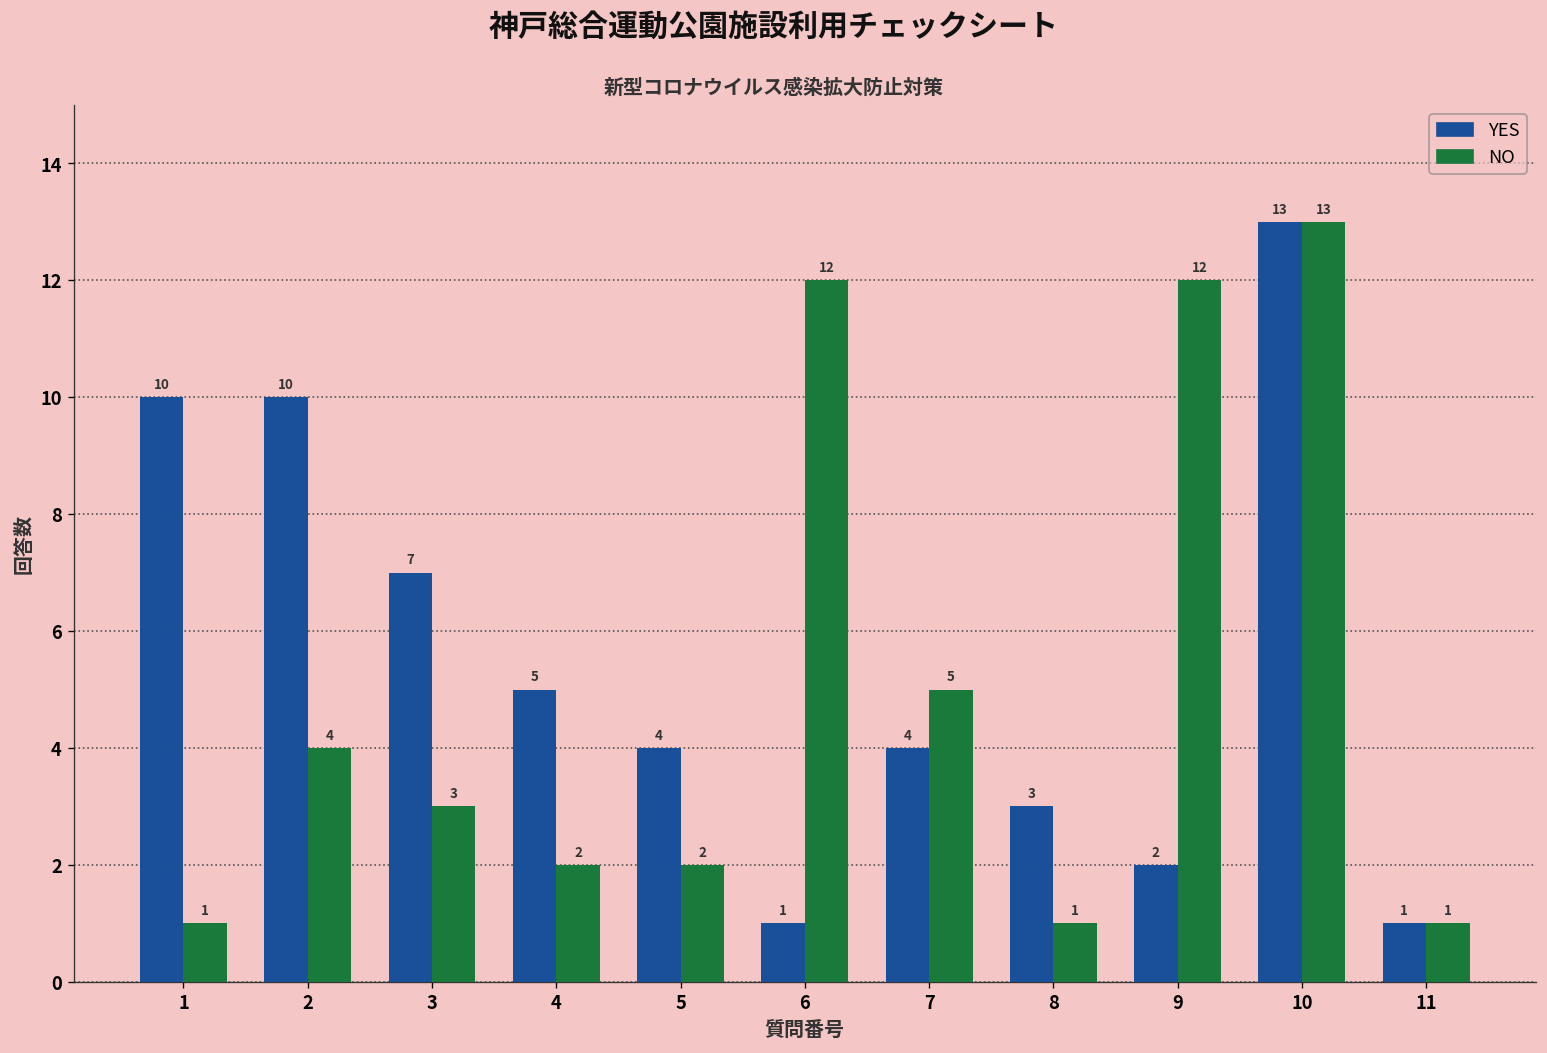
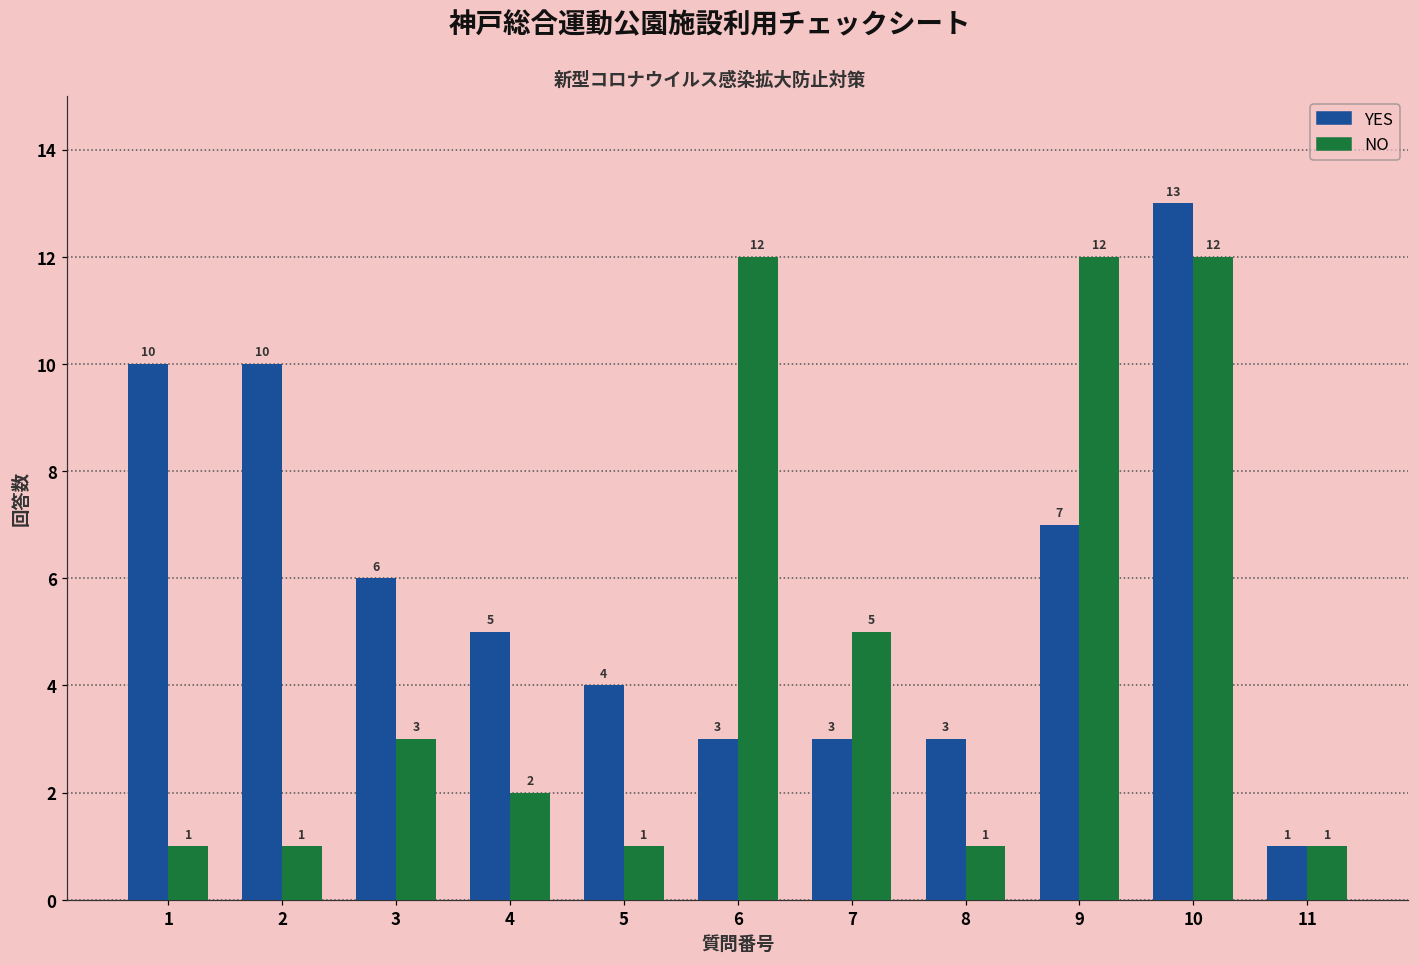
NO, 2: 4 -> 1
YES, 3: 7 -> 6
NO, 5: 2 -> 1
YES, 6: 1 -> 3
YES, 7: 4 -> 3
YES, 9: 2 -> 7
NO, 10: 13 -> 12
